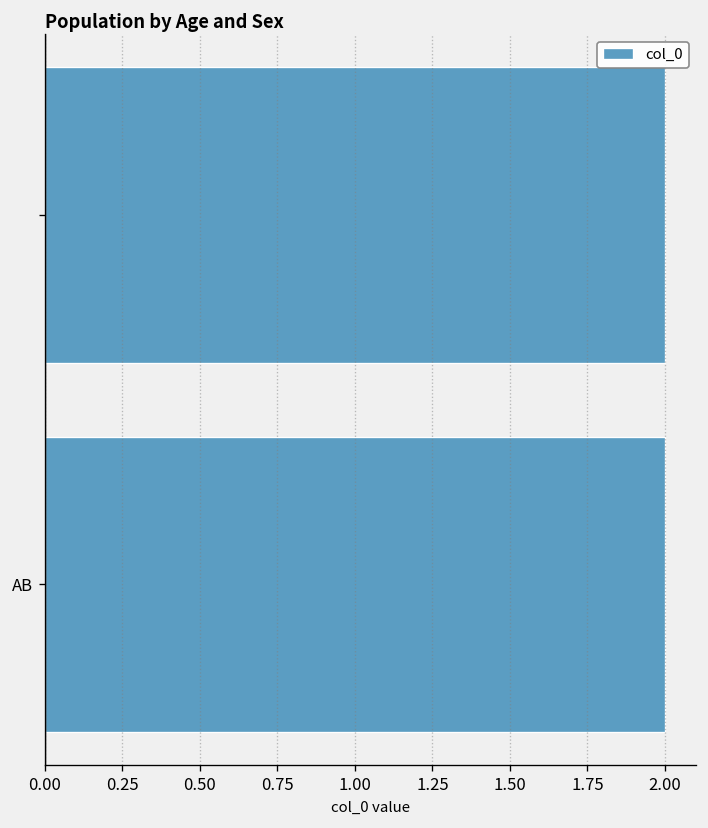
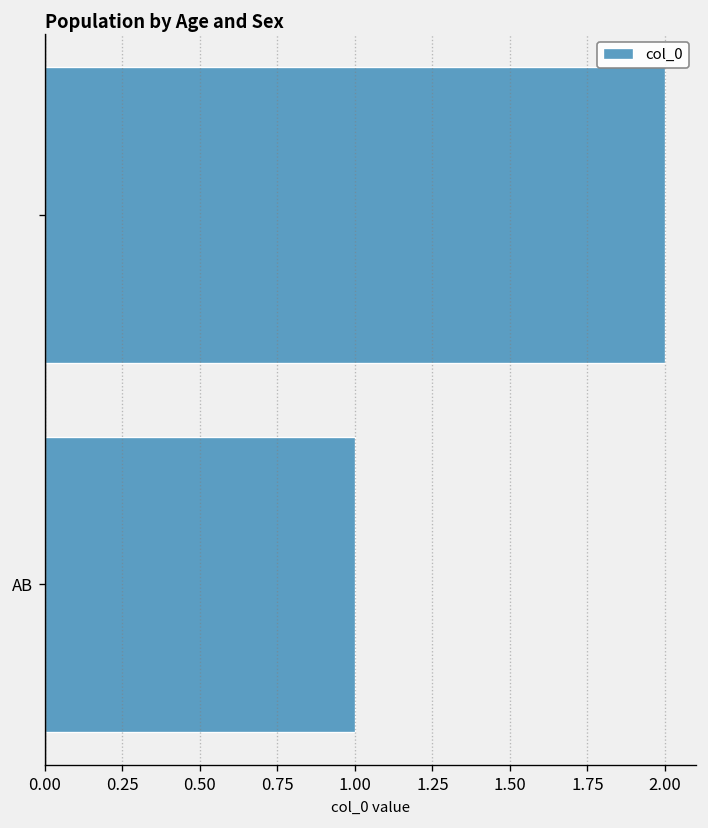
AB: 2 -> 1
